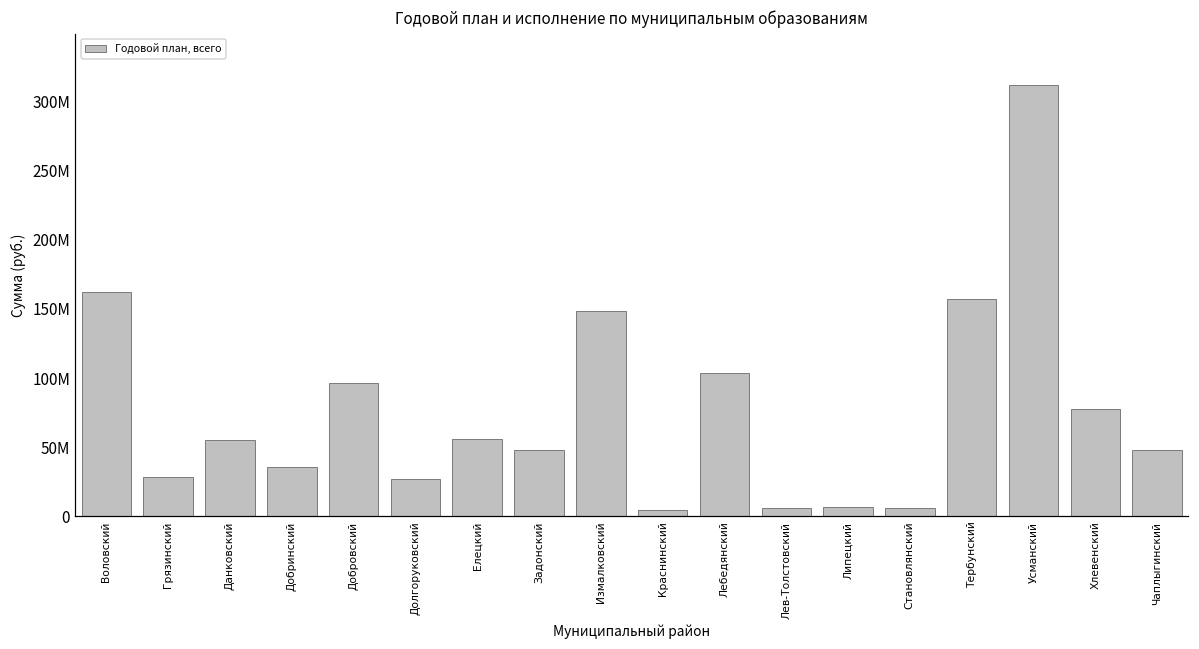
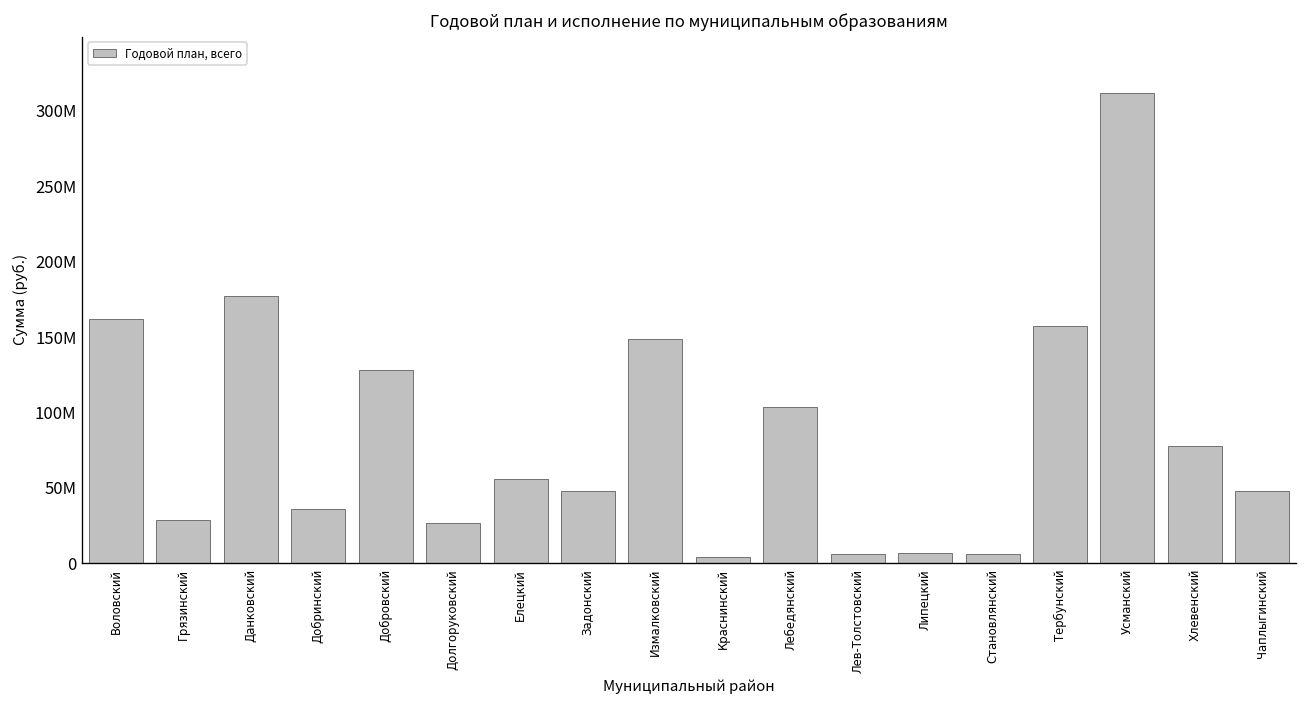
Данковский: 55000000 -> 177000000
Добровский: 96000000 -> 128000000
